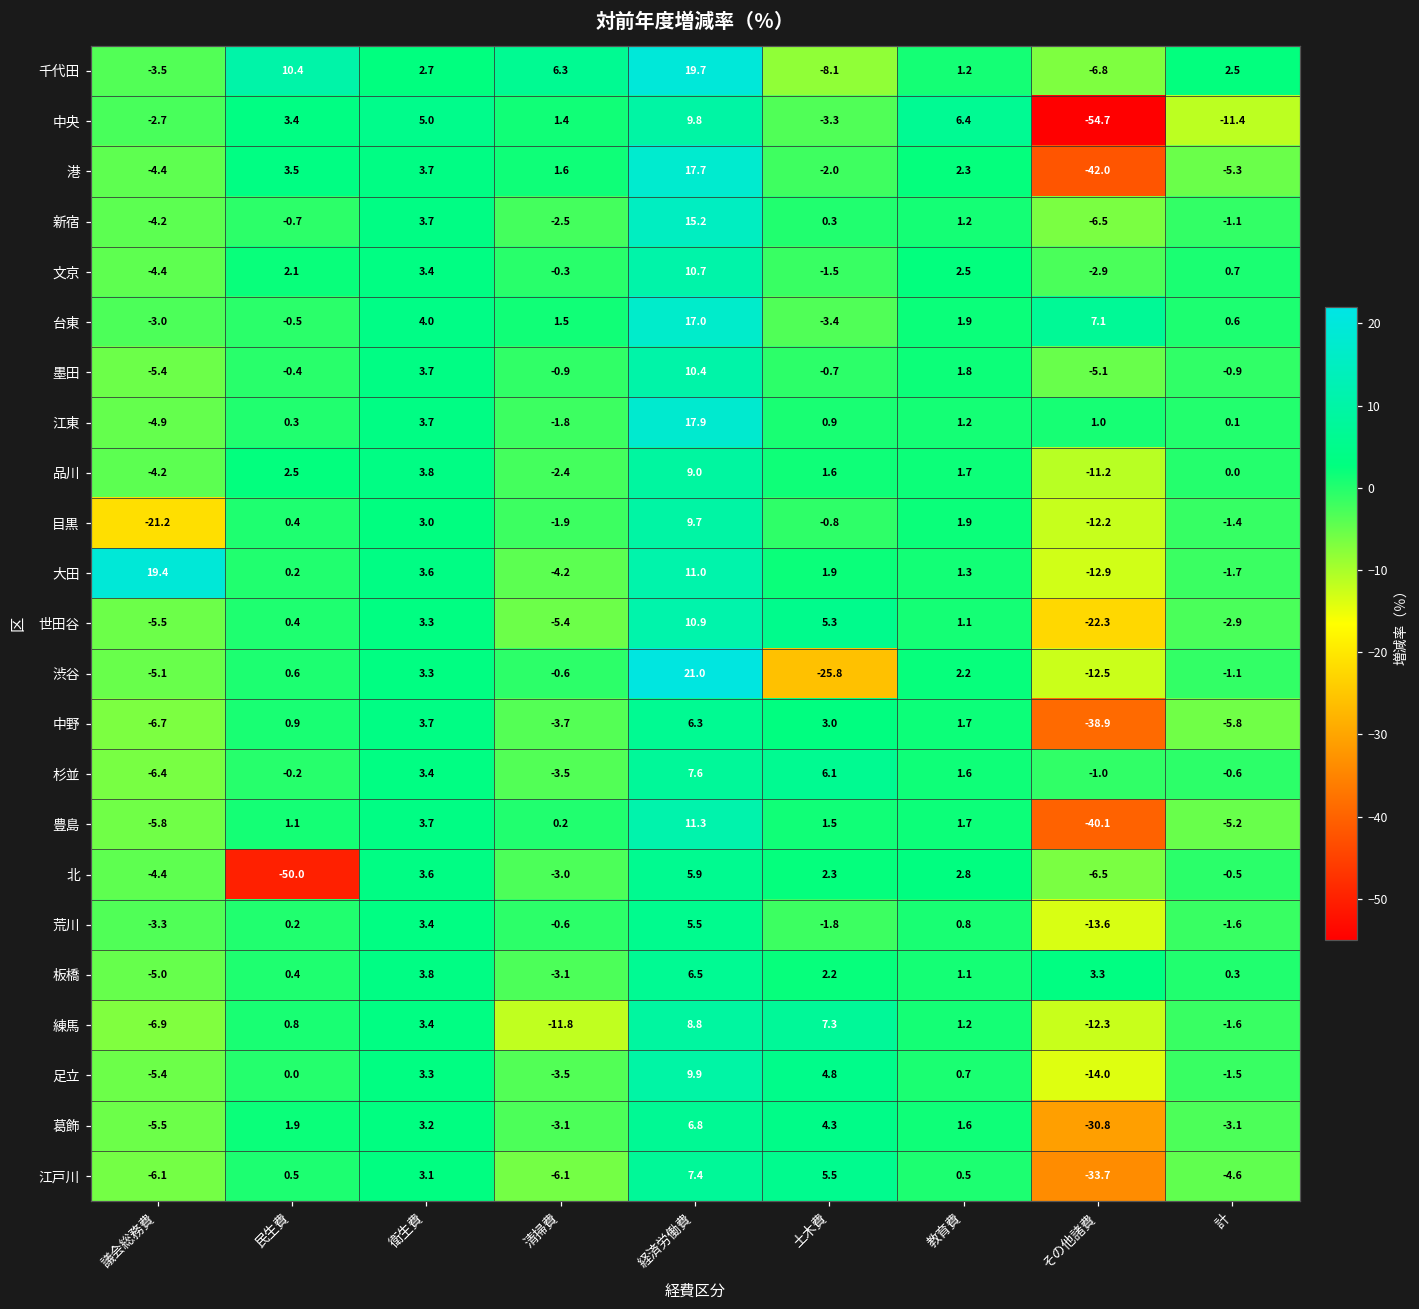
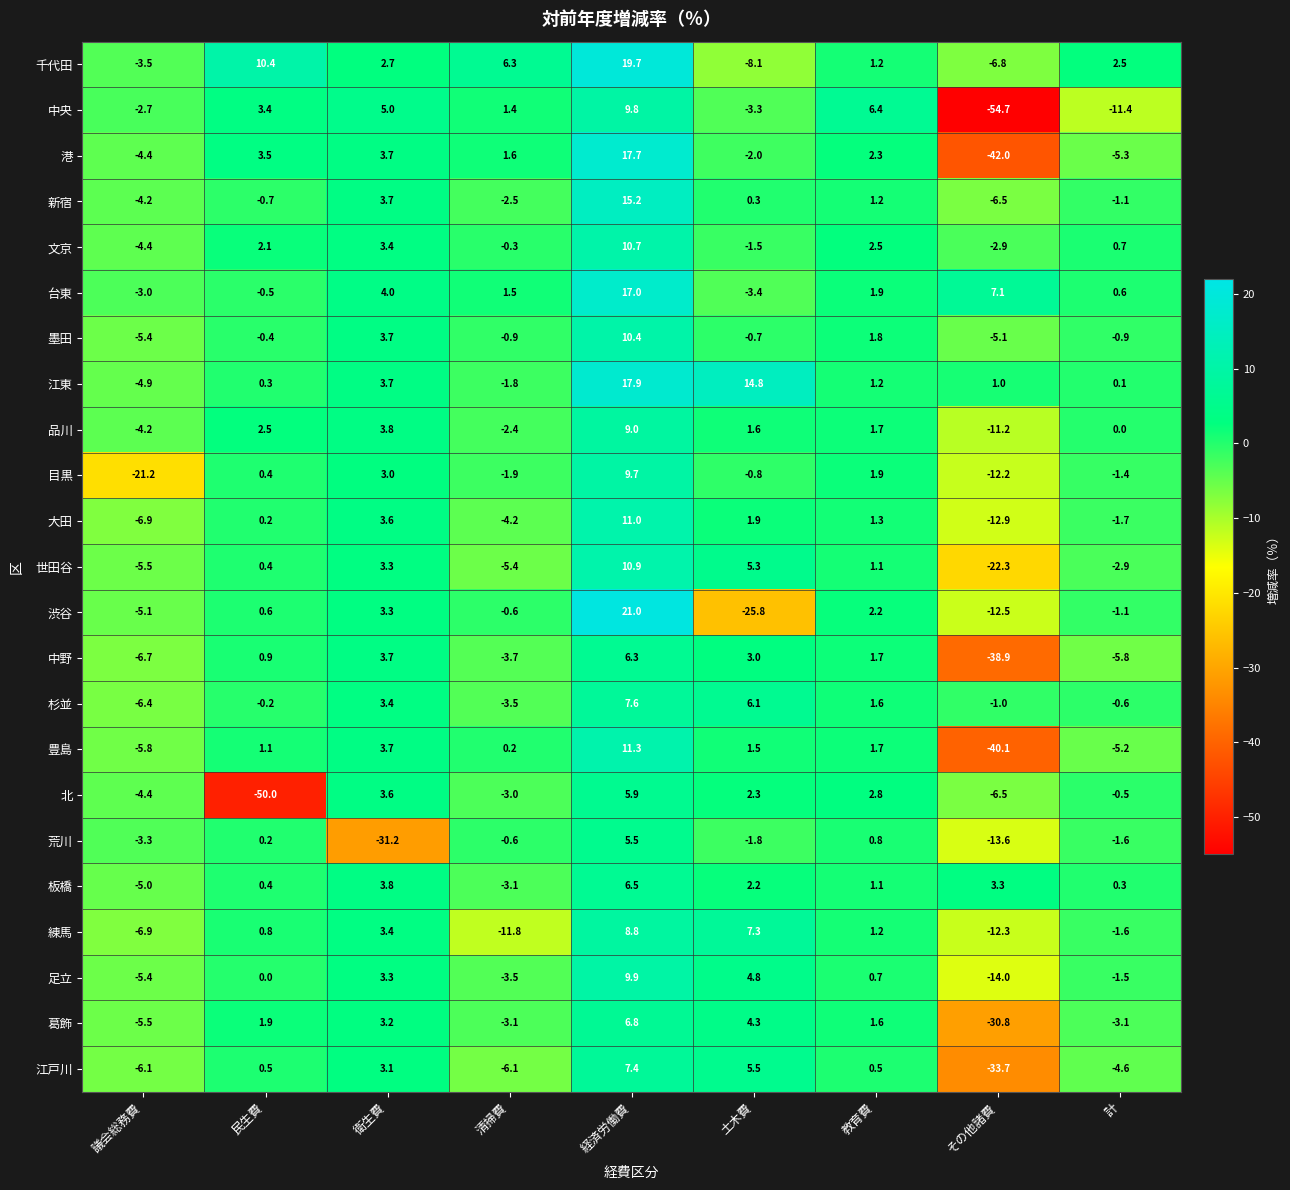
江東, 土木費: 0.9 -> 14.8
大田, 議会総務費: 19.4 -> -6.9
荒川, 衛生費: 3.4 -> -31.2
